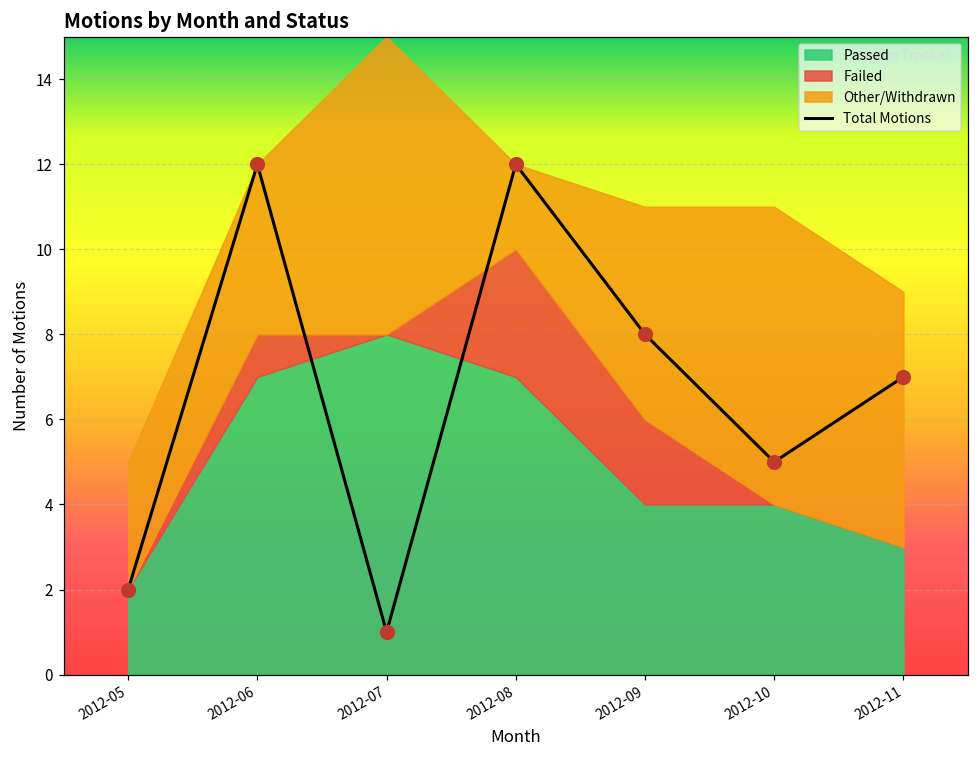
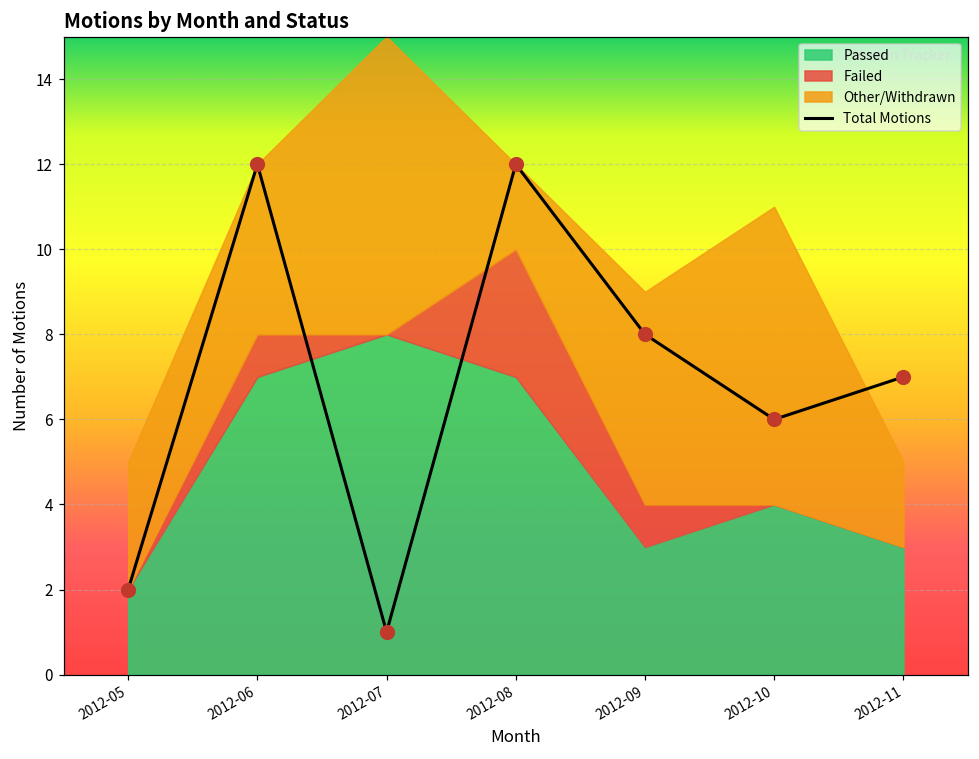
Passed, 2012-09: 4 -> 3
Failed, 2012-09: 2 -> 1
Total Motions, 2012-10: 5 -> 6
Other/Withdrawn, 2012-11: 6 -> 2
